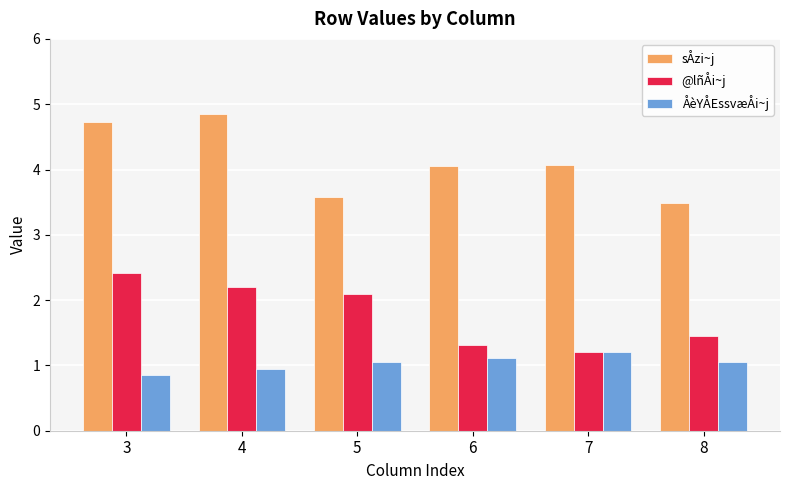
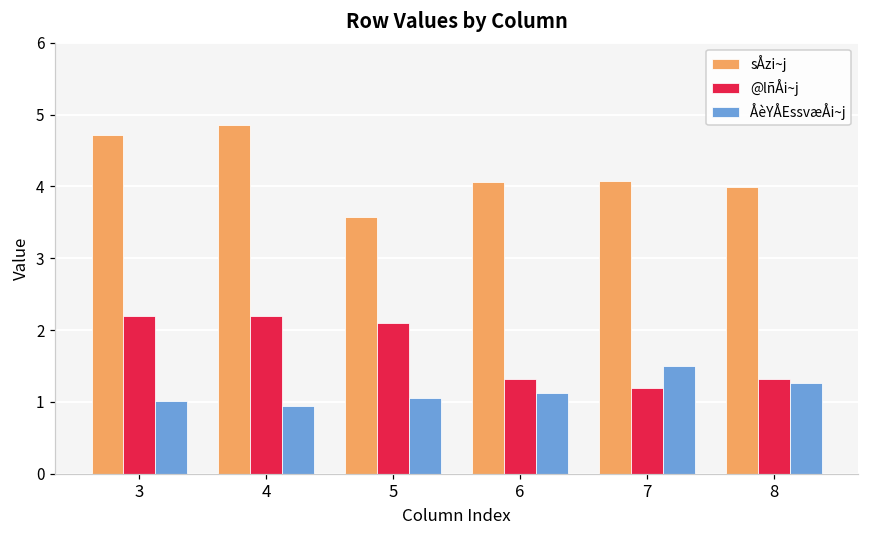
@lñÅi~j, 3: 2.4 -> 2.2
ÅèYÅEssvæÅi~j, 3: 0.9 -> 1.0
ÅèYÅEssvæÅi~j, 7: 1.2 -> 1.5
sÅzi~j, 8: 3.5 -> 4.0
@lñÅi~j, 8: 1.5 -> 1.3
ÅèYÅEssvæÅi~j, 8: 1.1 -> 1.3
